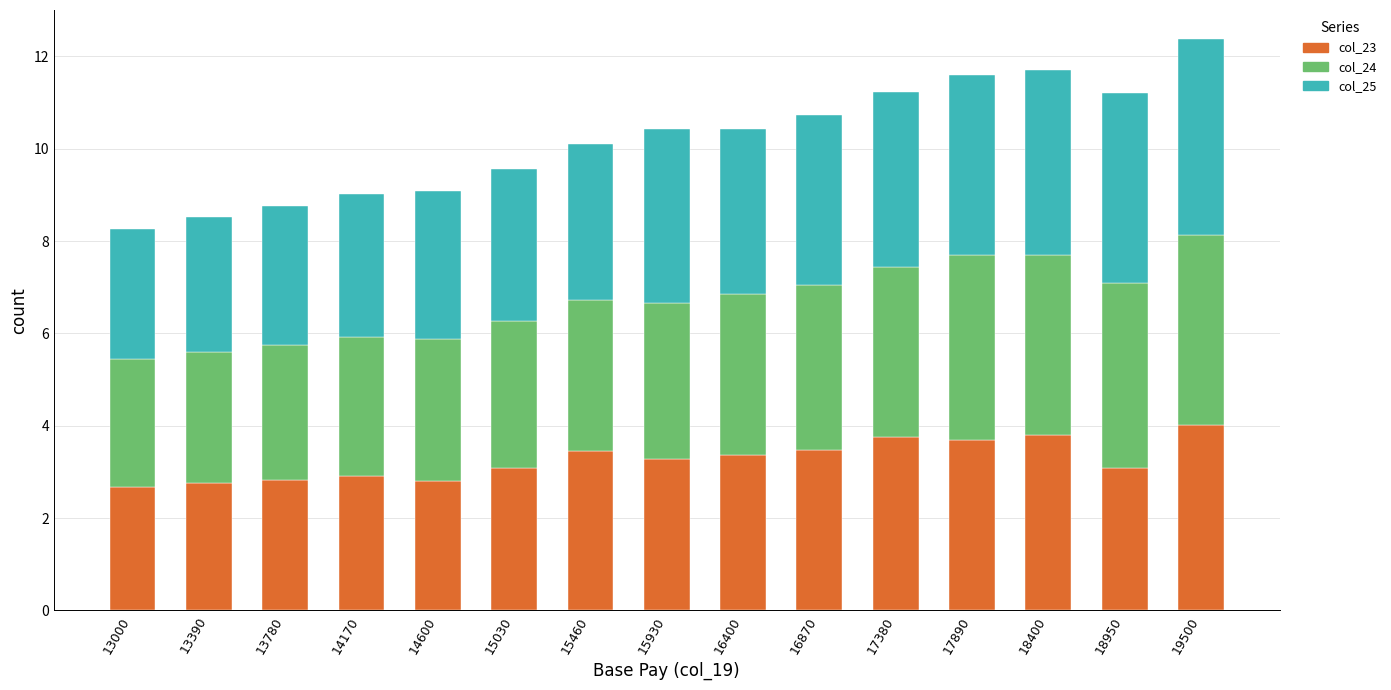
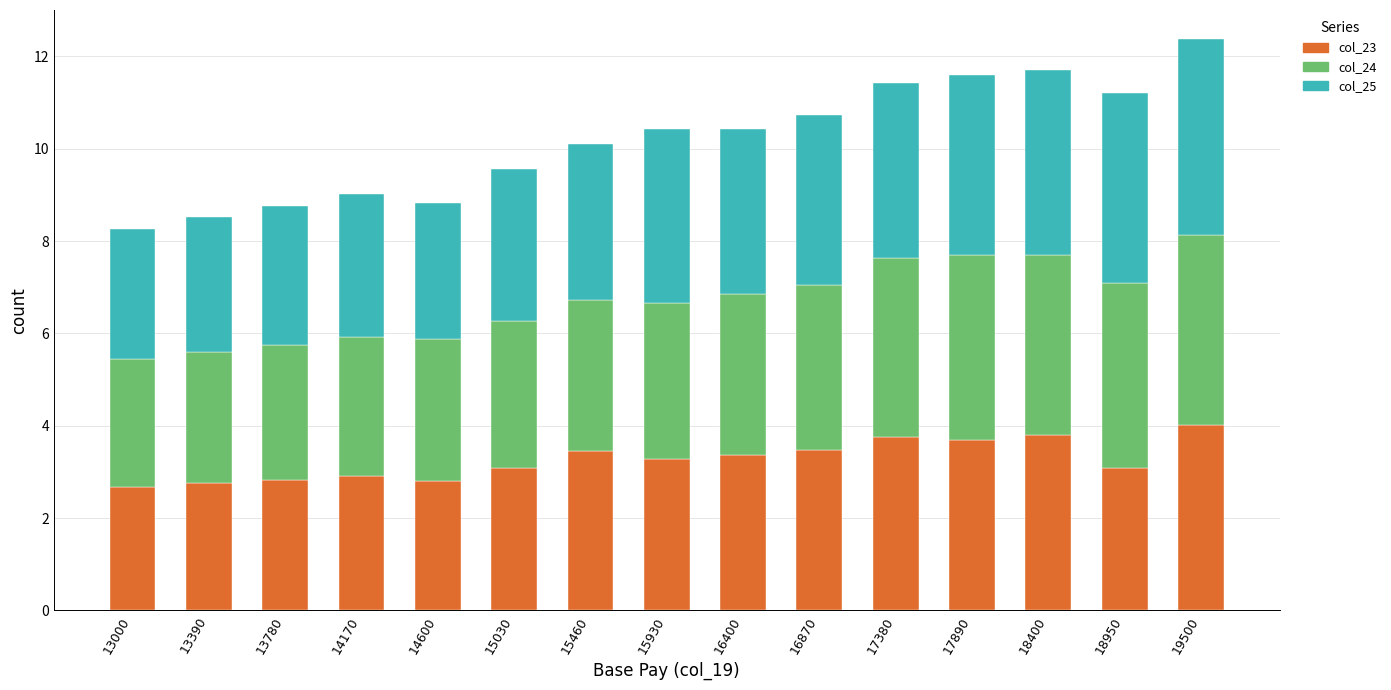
col_25, 14600: 3.2 -> 2.9
col_24, 17380: 3.7 -> 3.9
